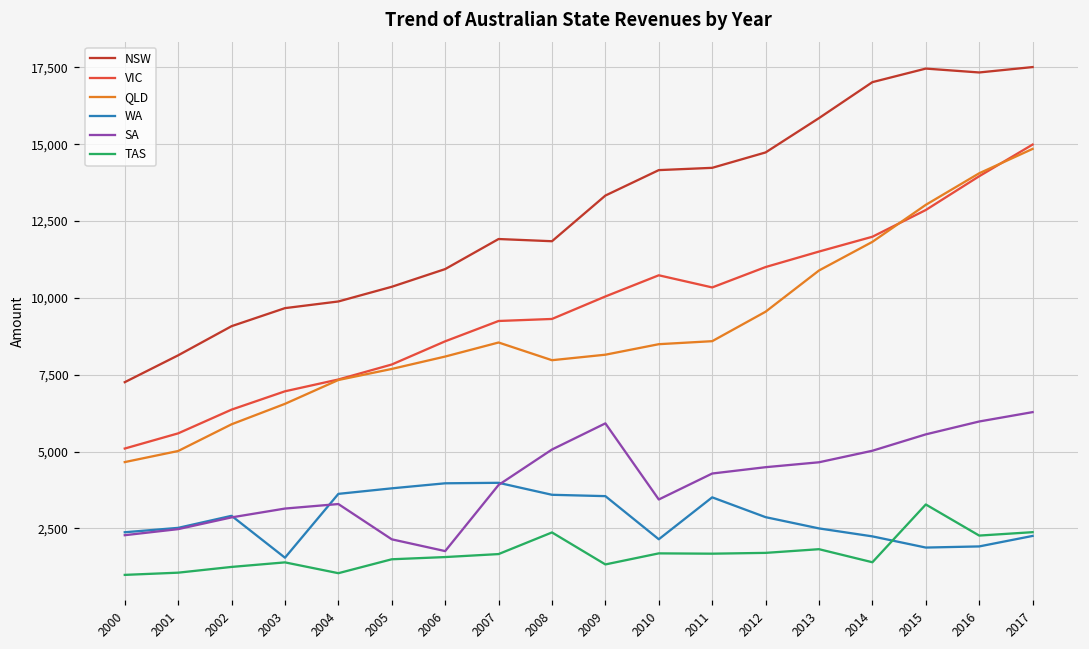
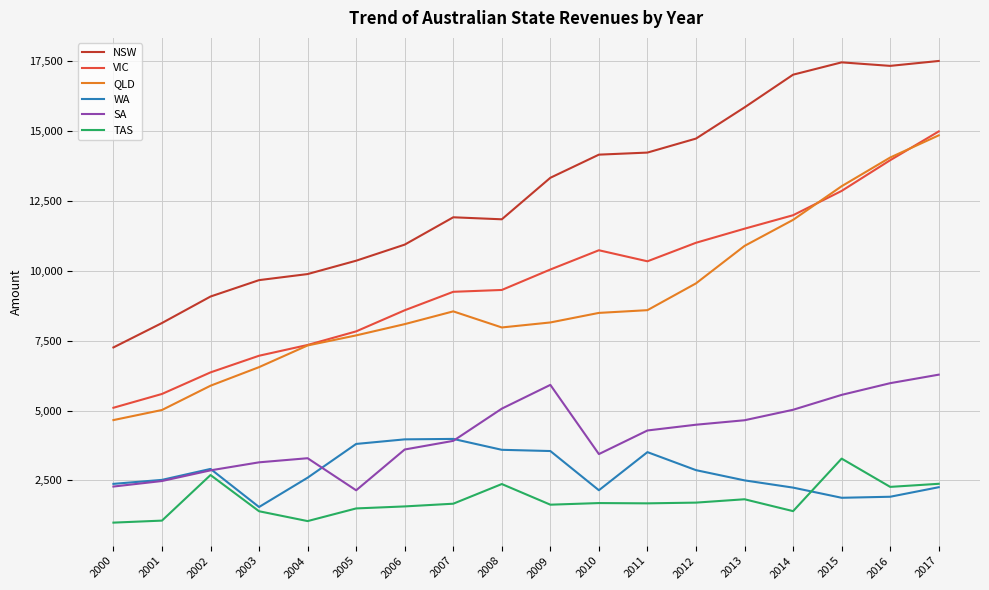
TAS, 2002: 1,200 -> 2,700
WA, 2004: 3,600 -> 2,600
SA, 2006: 1,800 -> 3,600
TAS, 2009: 1,300 -> 1,600
